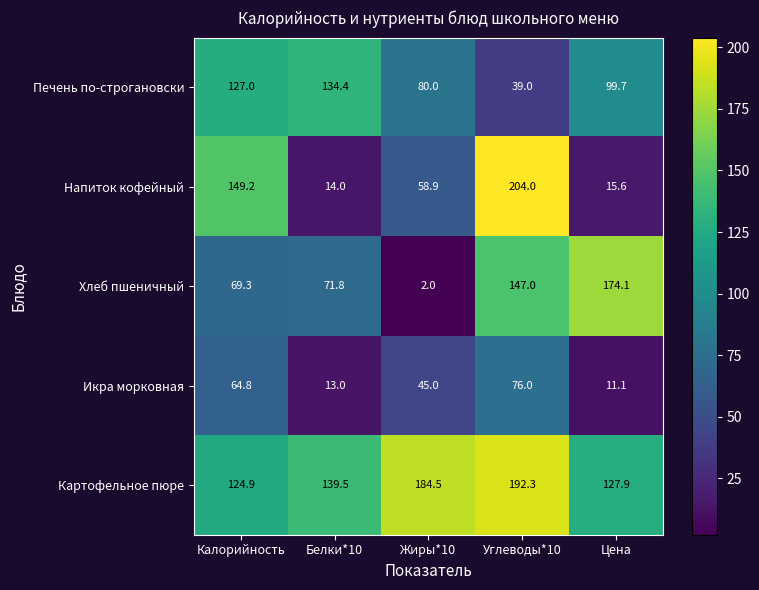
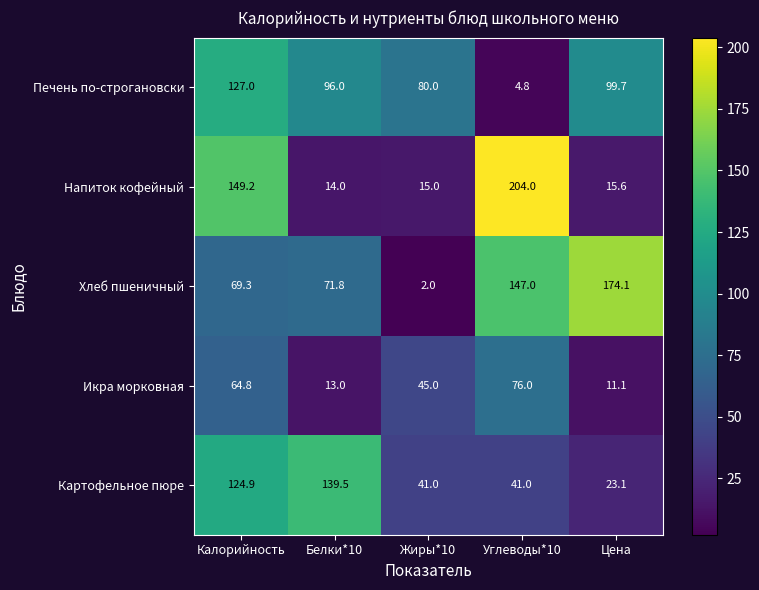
Печень по-строгановски, Белки*10: 134.4 -> 96.0
Печень по-строгановски, Углеводы*10: 39.0 -> 4.8
Напиток кофейный, Жиры*10: 58.9 -> 15.0
Картофельное пюре, Жиры*10: 184.5 -> 41.0
Картофельное пюре, Углеводы*10: 192.3 -> 41.0
Картофельное пюре, Цена: 127.9 -> 23.1
